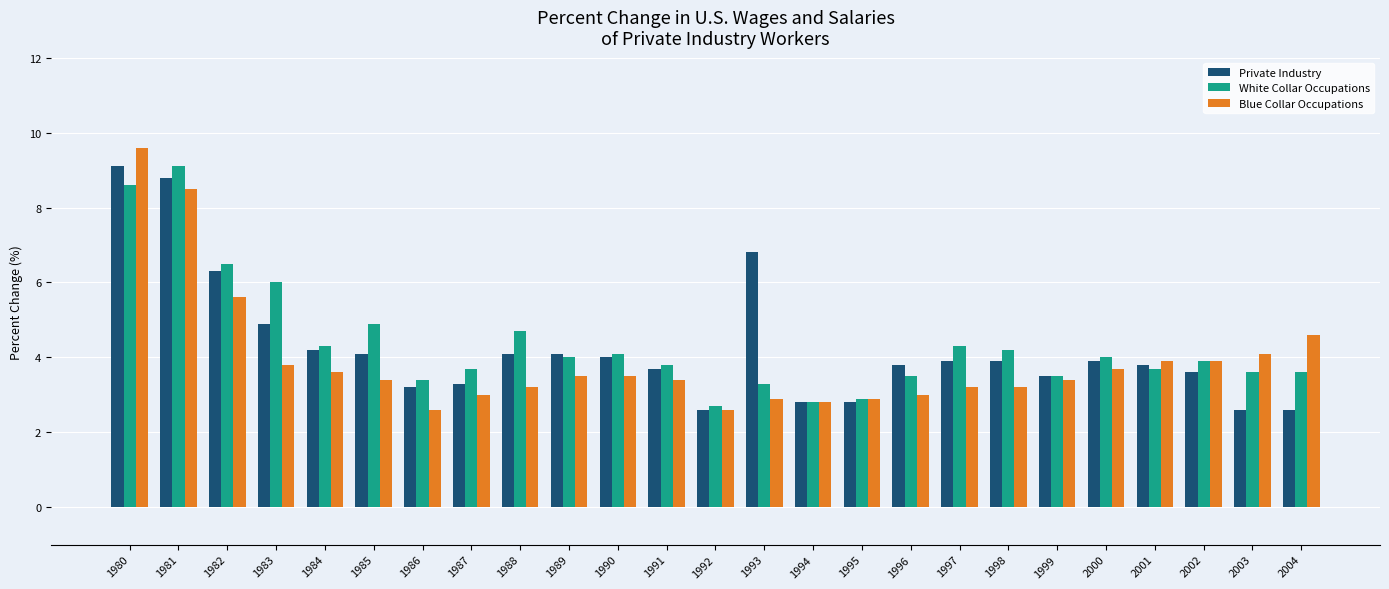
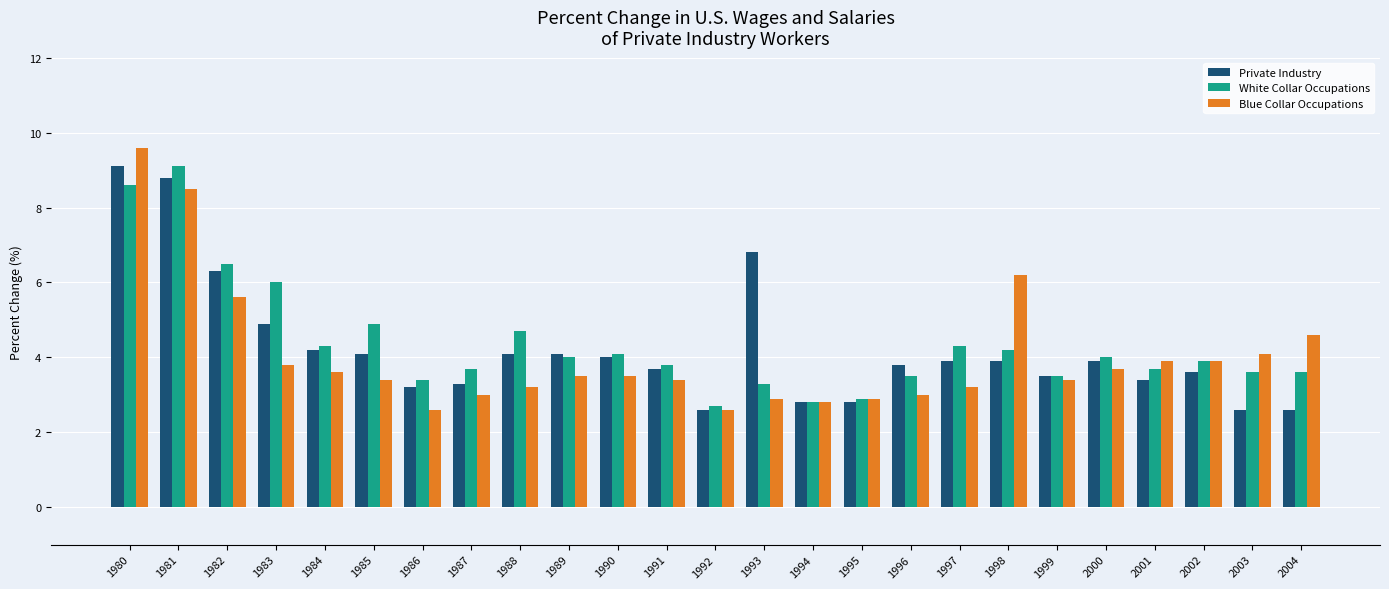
Blue Collar Occupations, 1998: 3.2 -> 6.2
Private Industry, 2001: 3.8 -> 3.4
